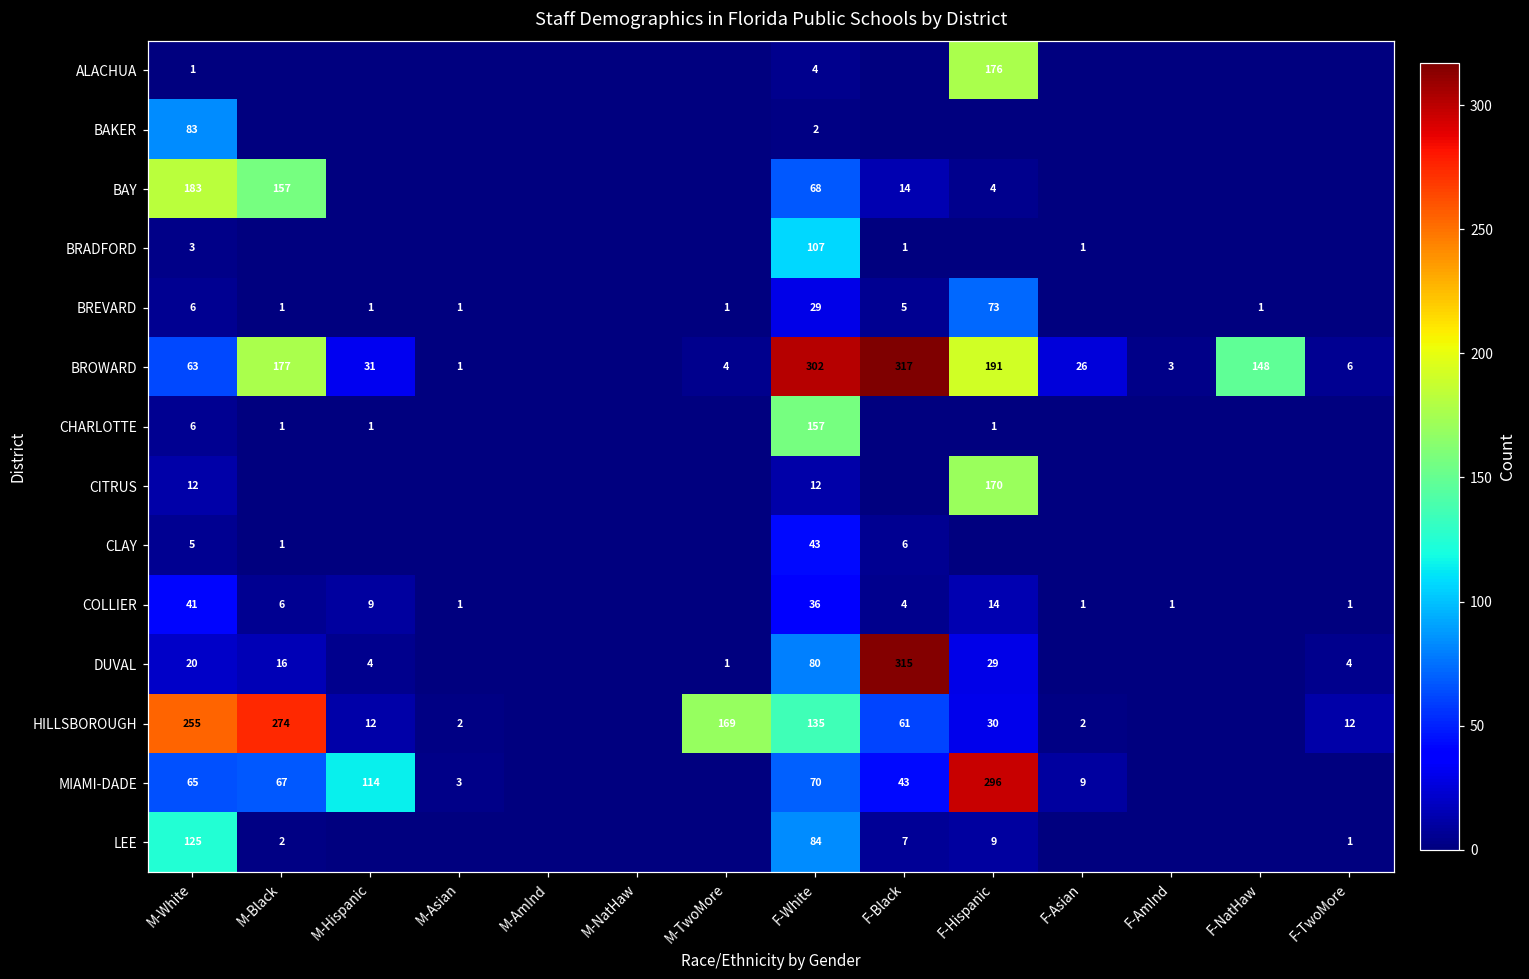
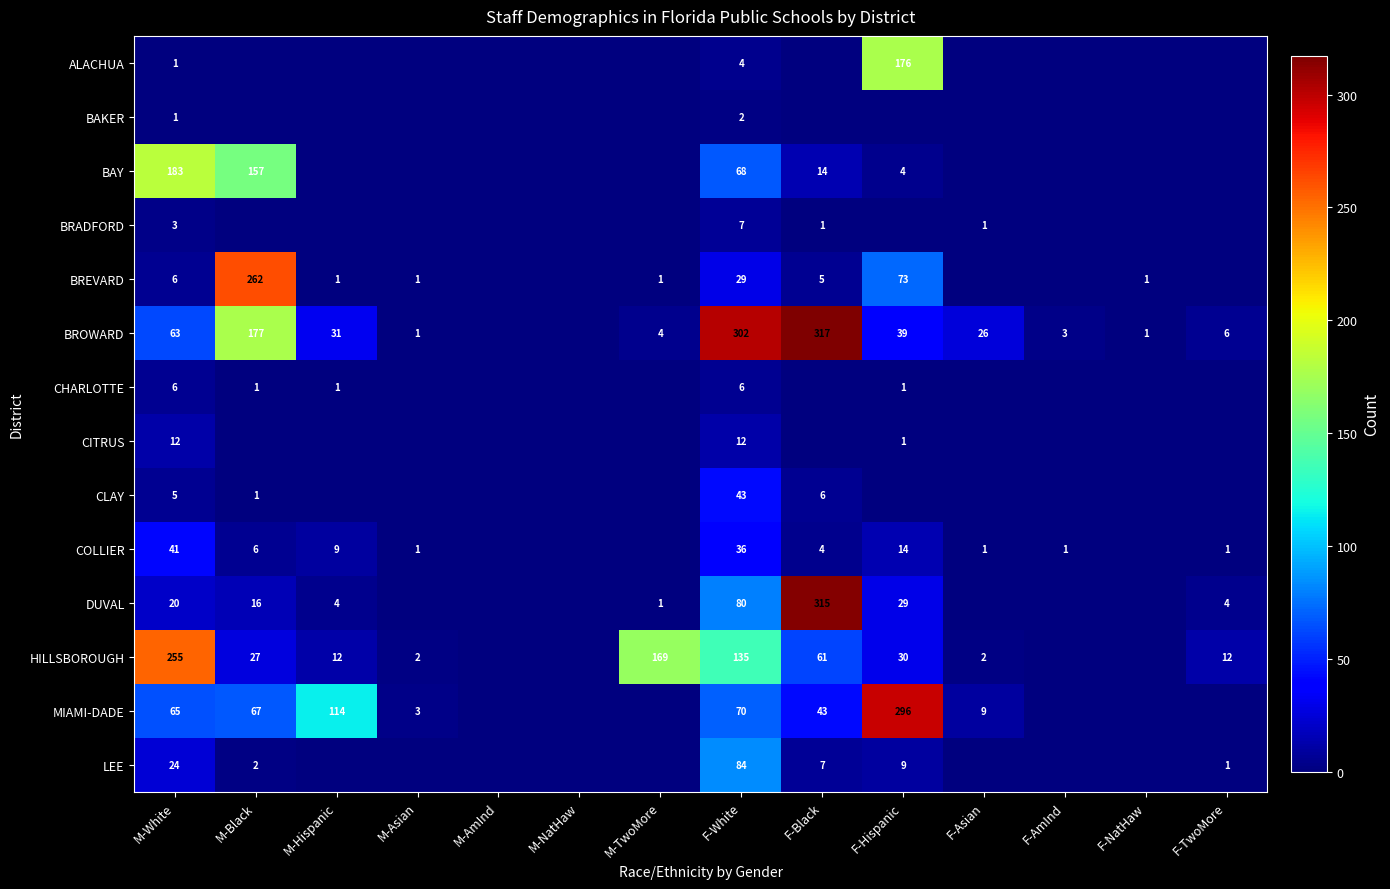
BAKER, M-White: 83 -> 1
BRADFORD, F-White: 107 -> 7
BREVARD, M-Black: 1 -> 262
BROWARD, F-Hispanic: 191 -> 39
BROWARD, F-NatHaw: 148 -> 1
CHARLOTTE, F-White: 157 -> 6
CITRUS, F-Hispanic: 170 -> 1
HILLSBOROUGH, M-Black: 274 -> 27
LEE, M-White: 125 -> 24
